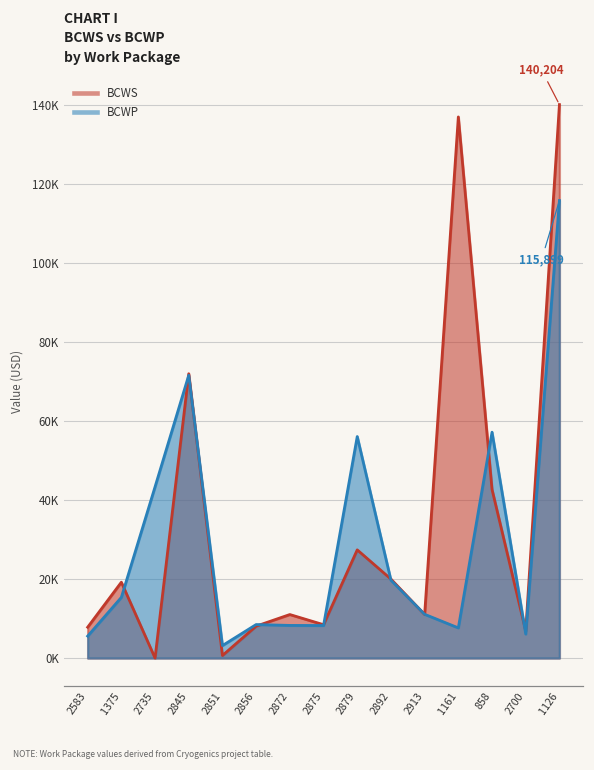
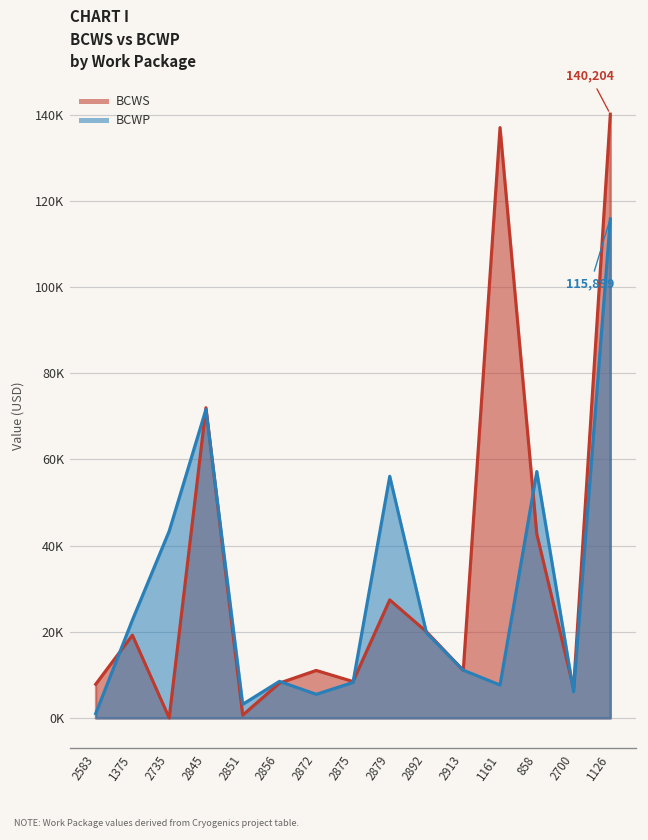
BCWP, 2583: 6000 -> 1000
BCWP, 1375: 15000 -> 23000
BCWP, 2872: 8000 -> 5000
